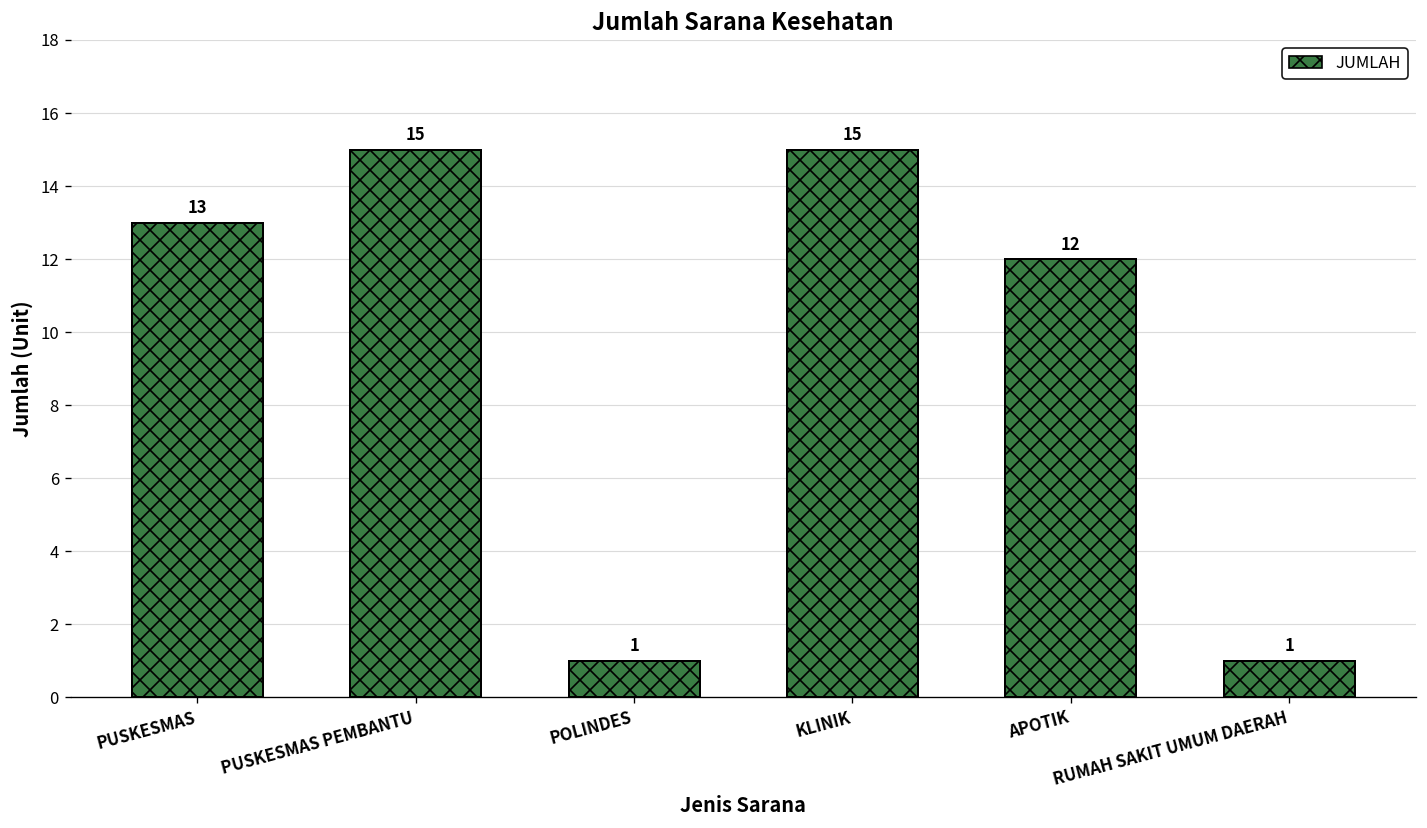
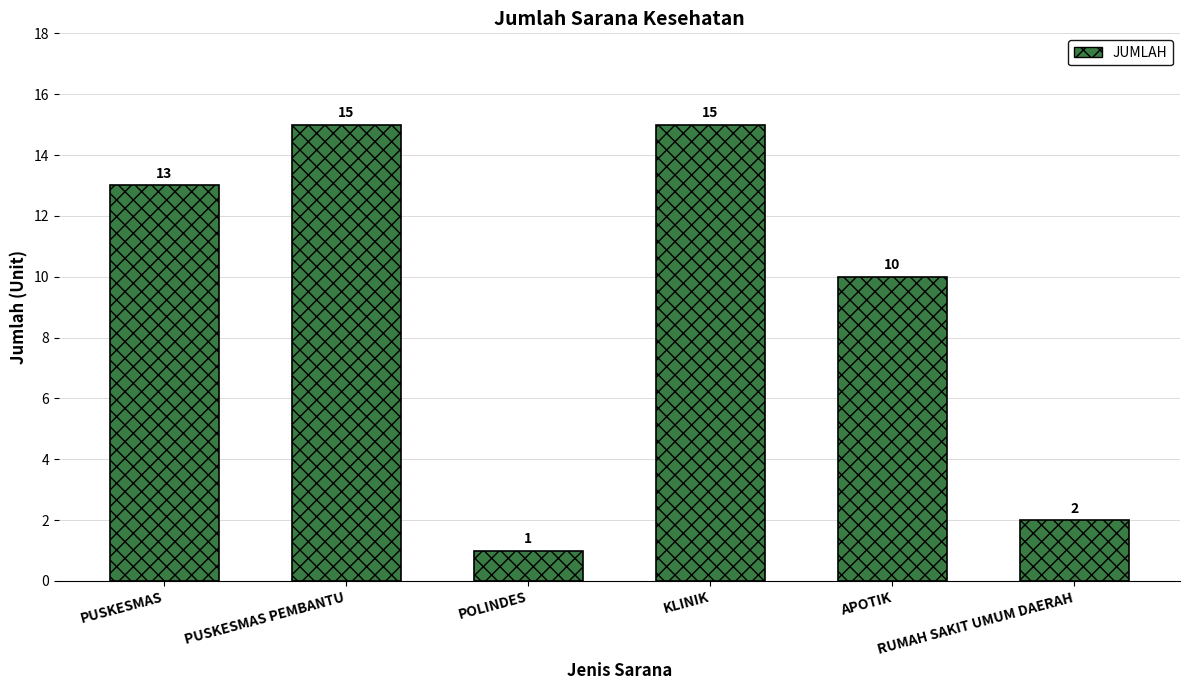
APOTIK: 12 -> 10
RUMAH SAKIT UMUM DAERAH: 1 -> 2
